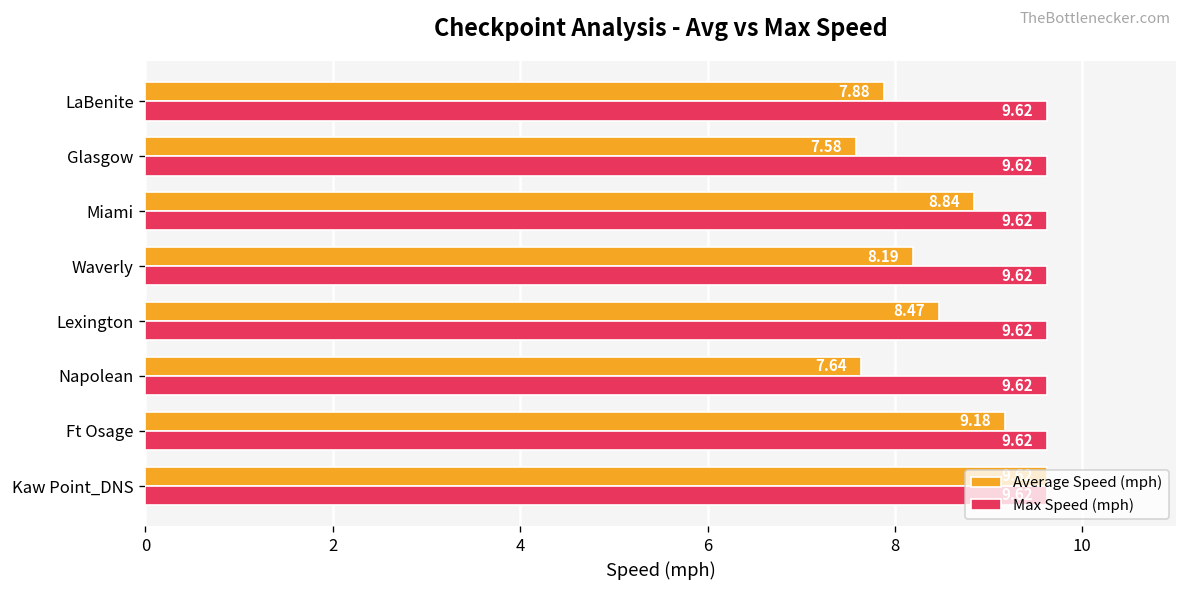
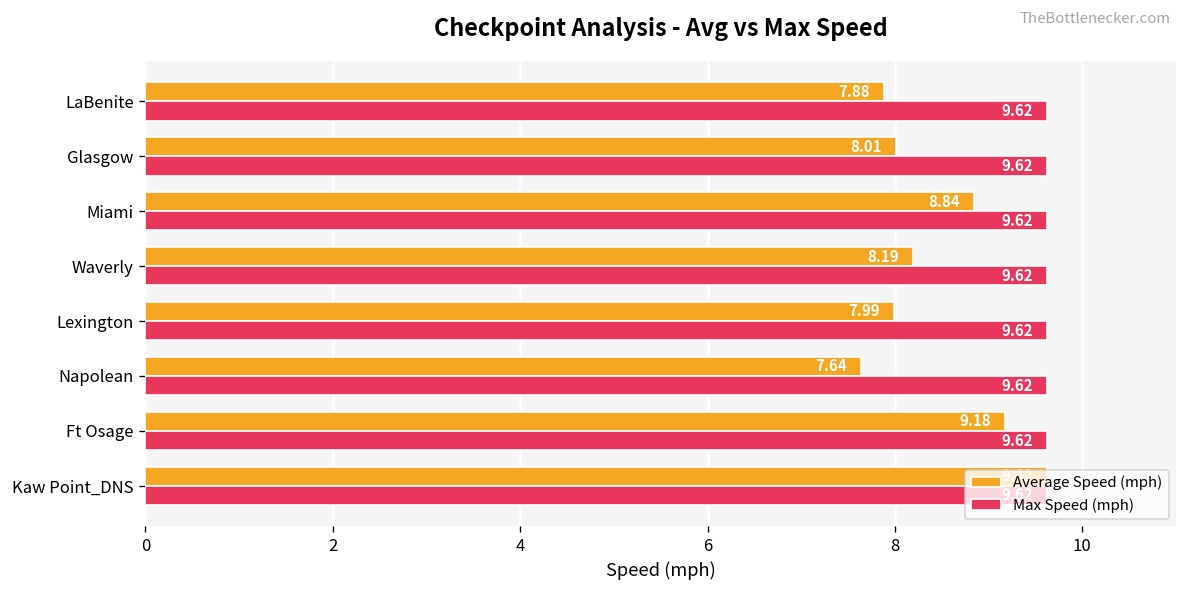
Average Speed (mph), Glasgow: 7.58 -> 8.01
Average Speed (mph), Lexington: 8.47 -> 7.99
